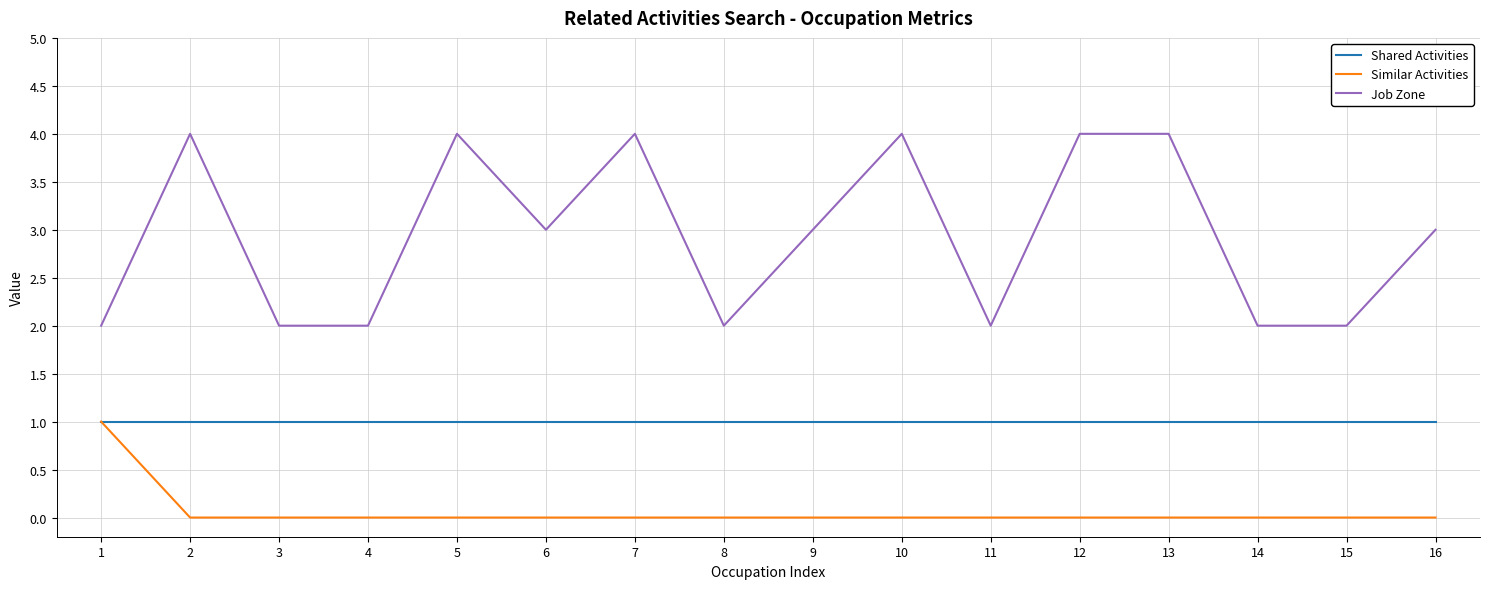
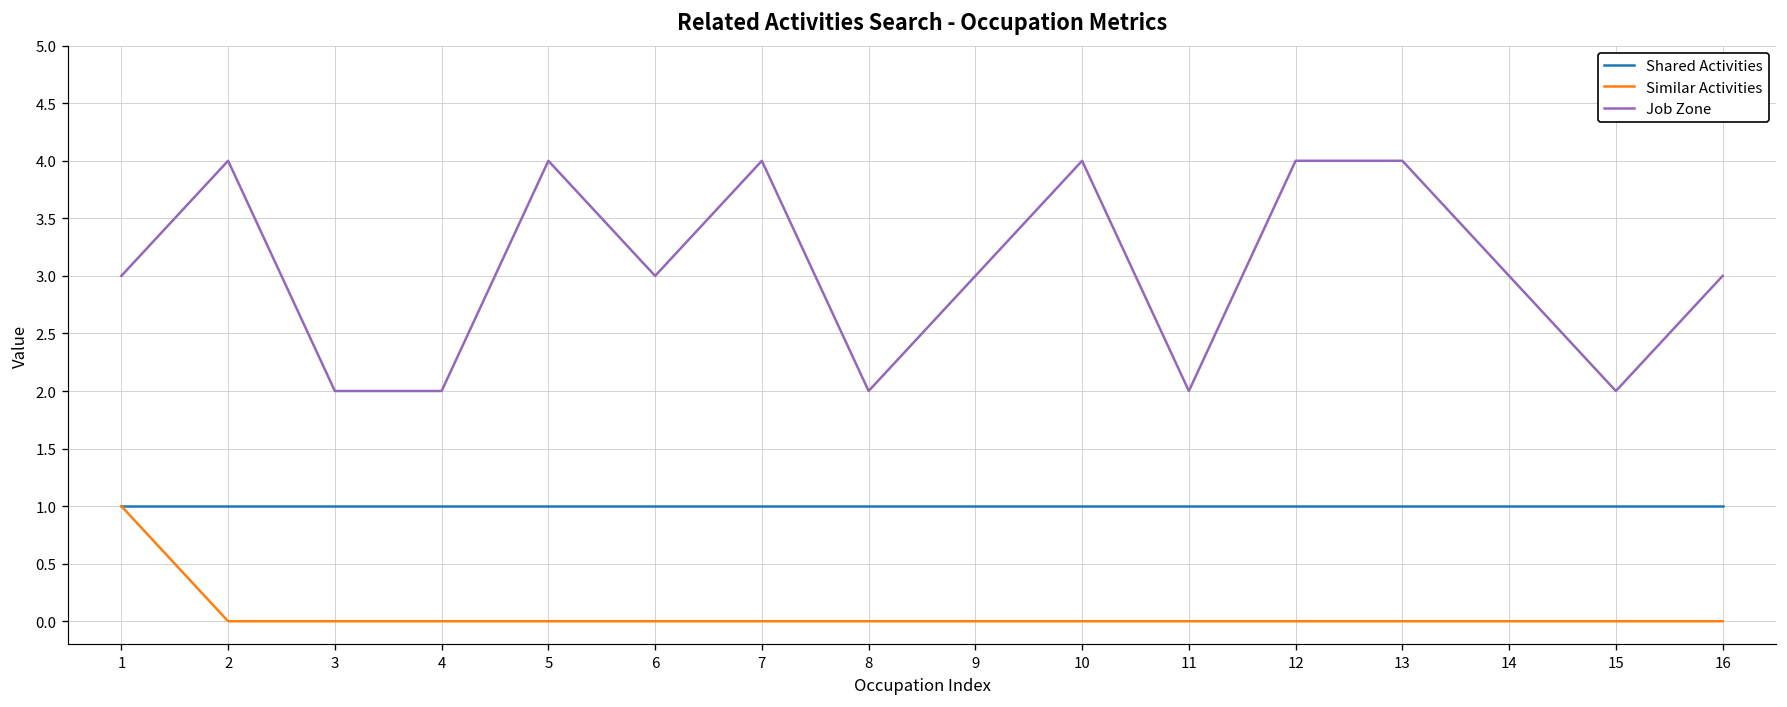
Job Zone, 1: 2 -> 3
Job Zone, 14: 2 -> 3
